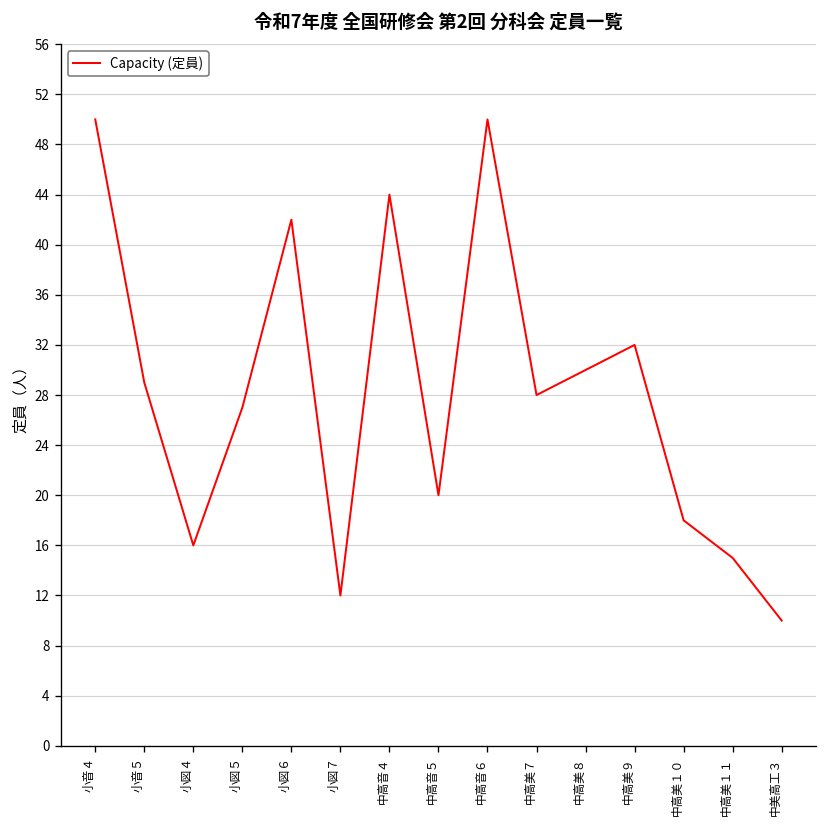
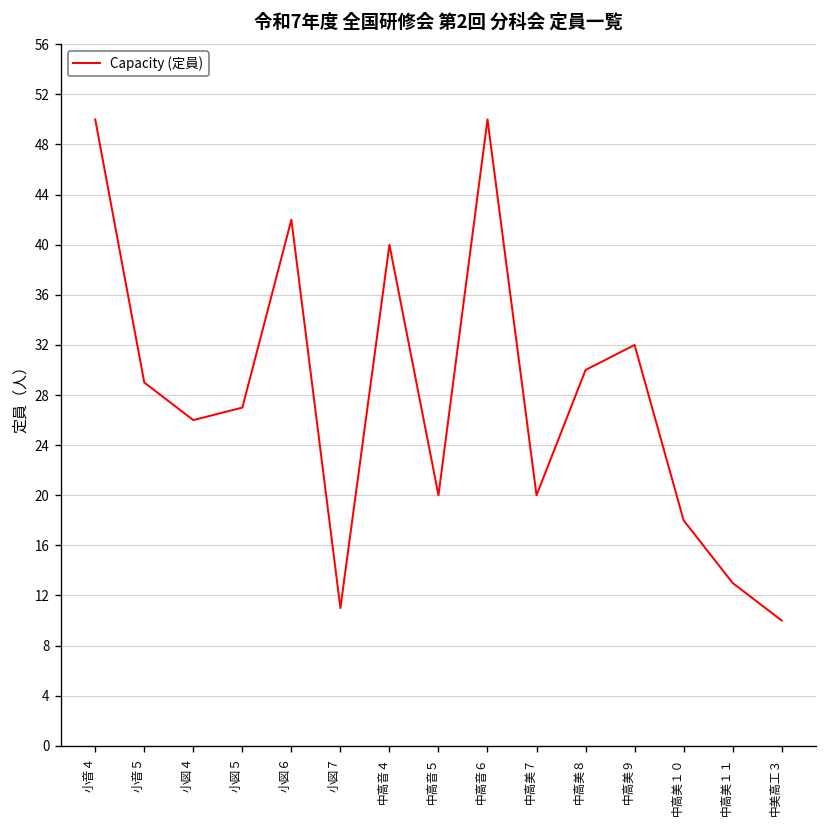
小図４: 16 -> 26
小図７: 12 -> 11
中高音４: 44 -> 40
中高美７: 28 -> 20
中高美１１: 15 -> 13
